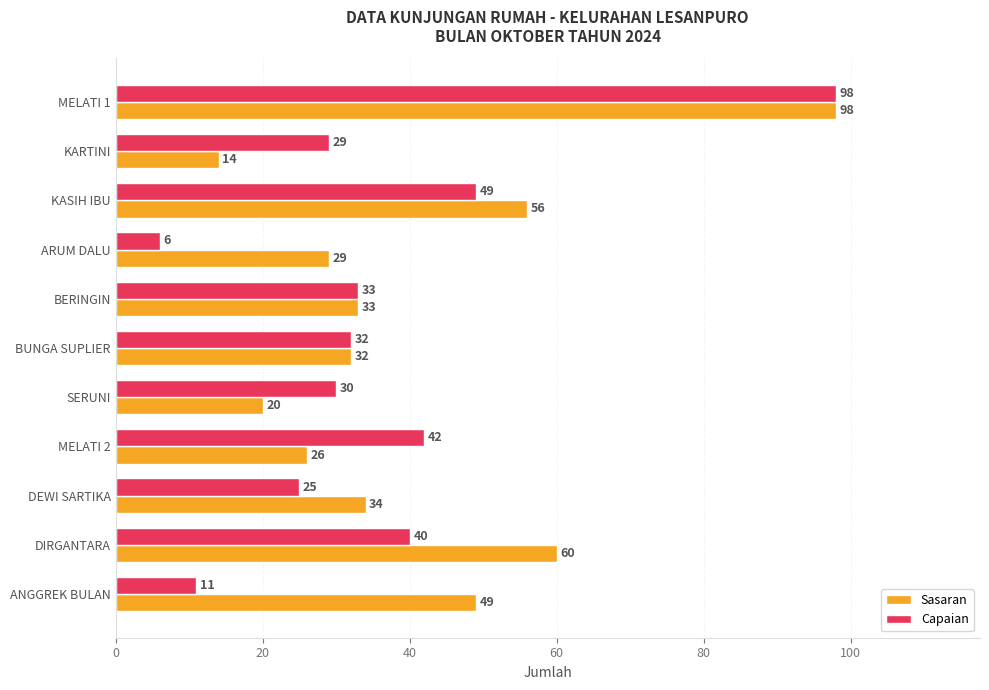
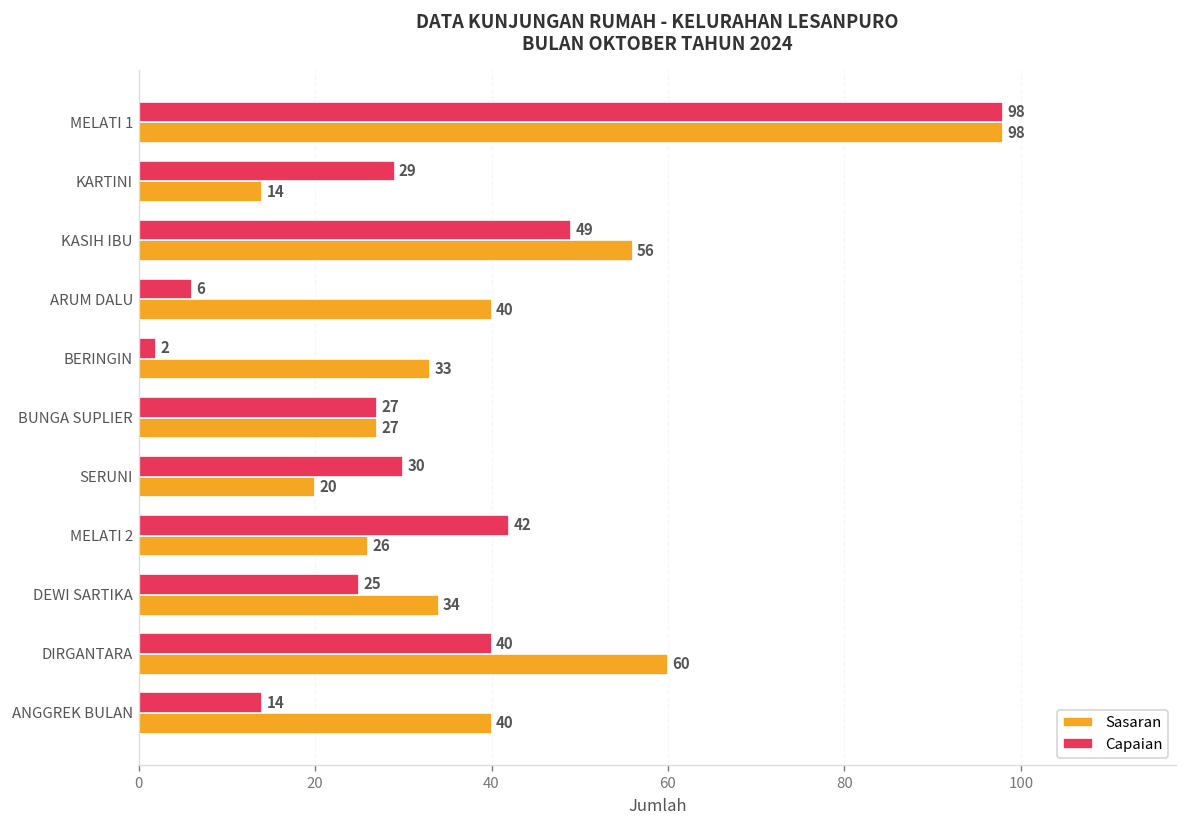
Sasaran, ARUM DALU: 29 -> 40
Capaian, BERINGIN: 33 -> 2
Capaian, BUNGA SUPLIER: 32 -> 27
Sasaran, BUNGA SUPLIER: 32 -> 27
Capaian, ANGGREK BULAN: 11 -> 14
Sasaran, ANGGREK BULAN: 49 -> 40
